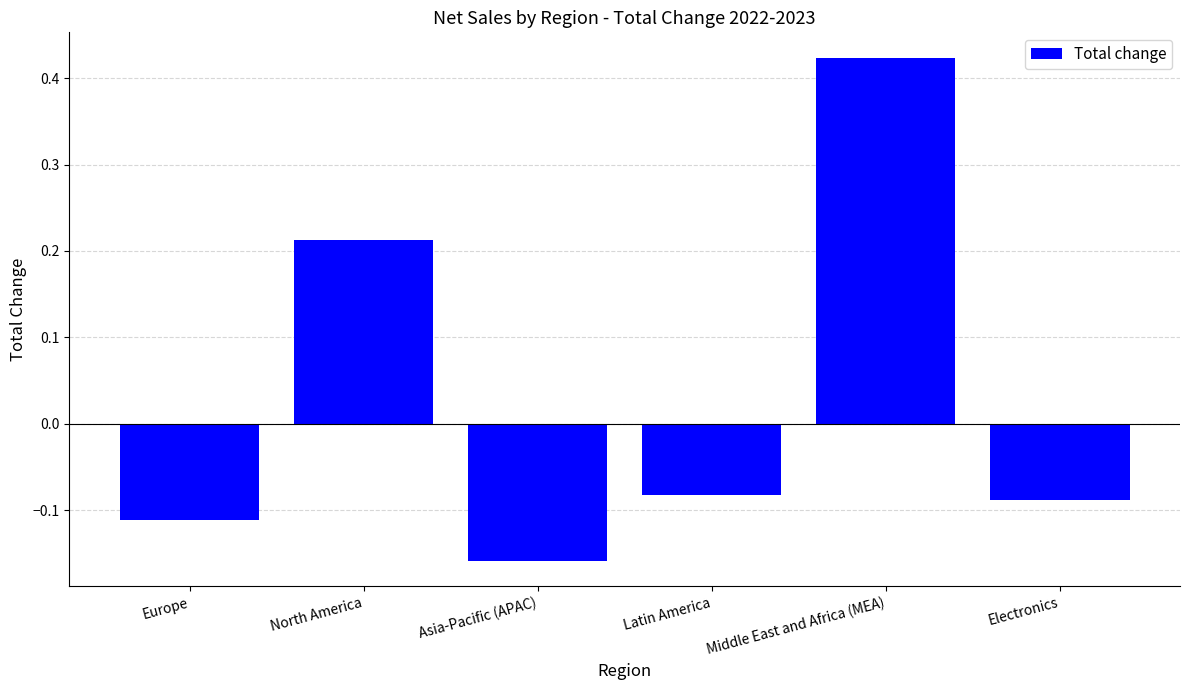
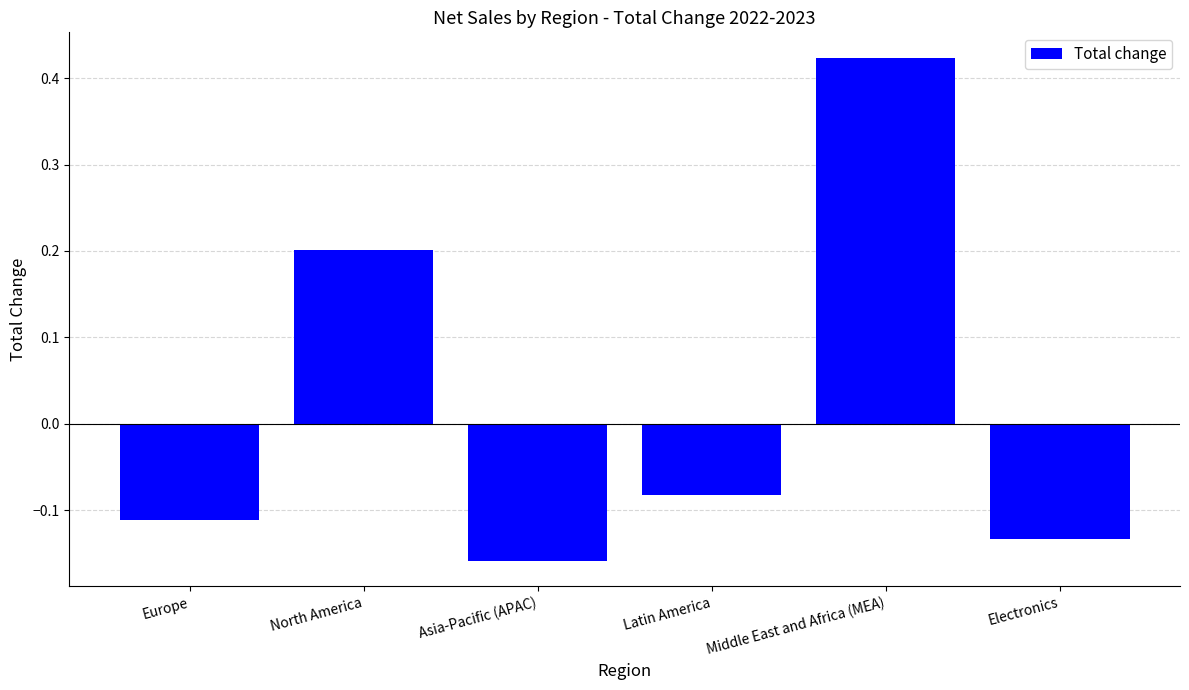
North America: 0.21 -> 0.20
Electronics: -0.09 -> -0.13
